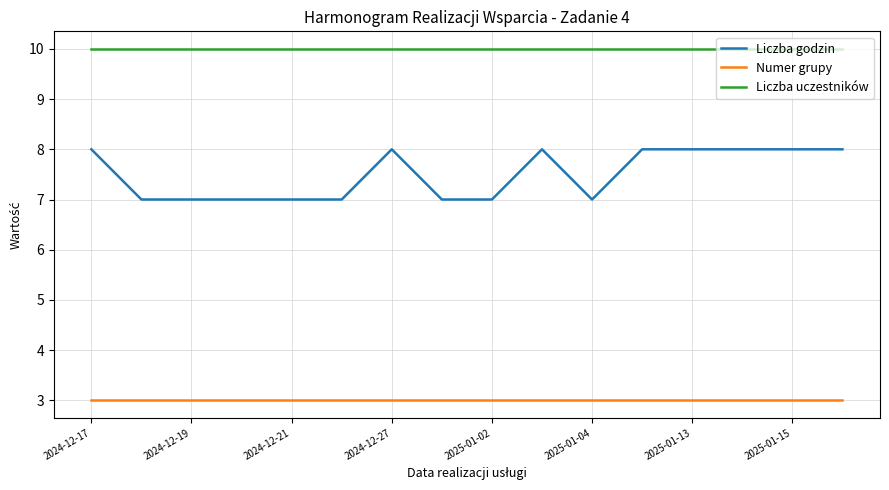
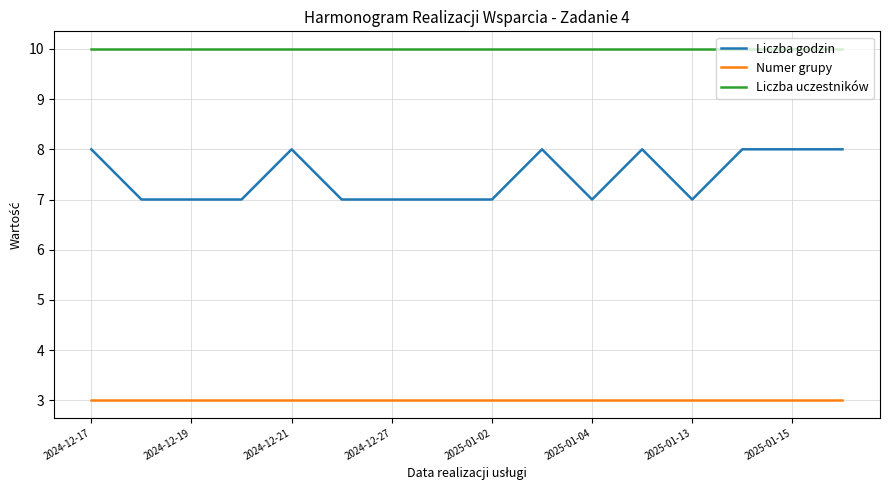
Liczba godzin, 2024-12-21: 7 -> 8
Liczba godzin, 2024-12-27: 8 -> 7
Liczba godzin, 2025-01-13: 8 -> 7
